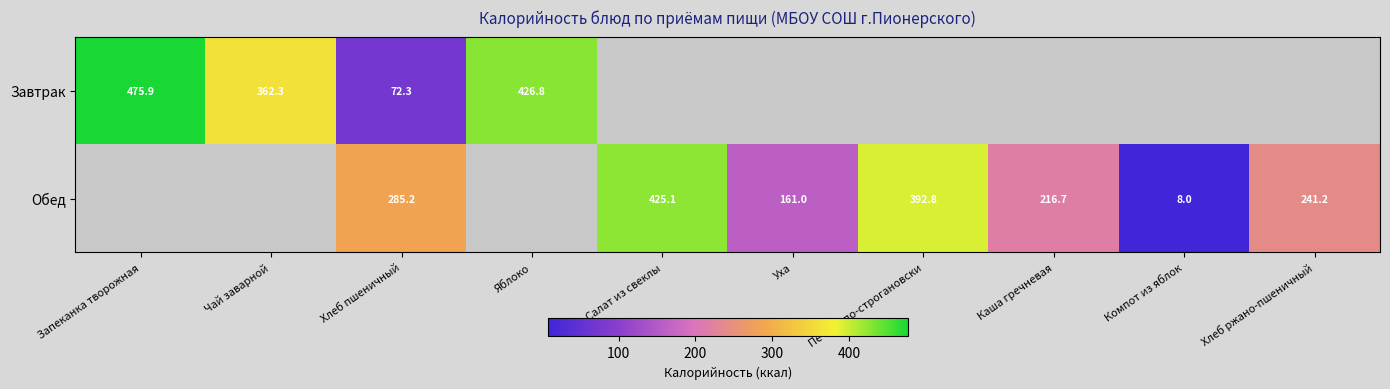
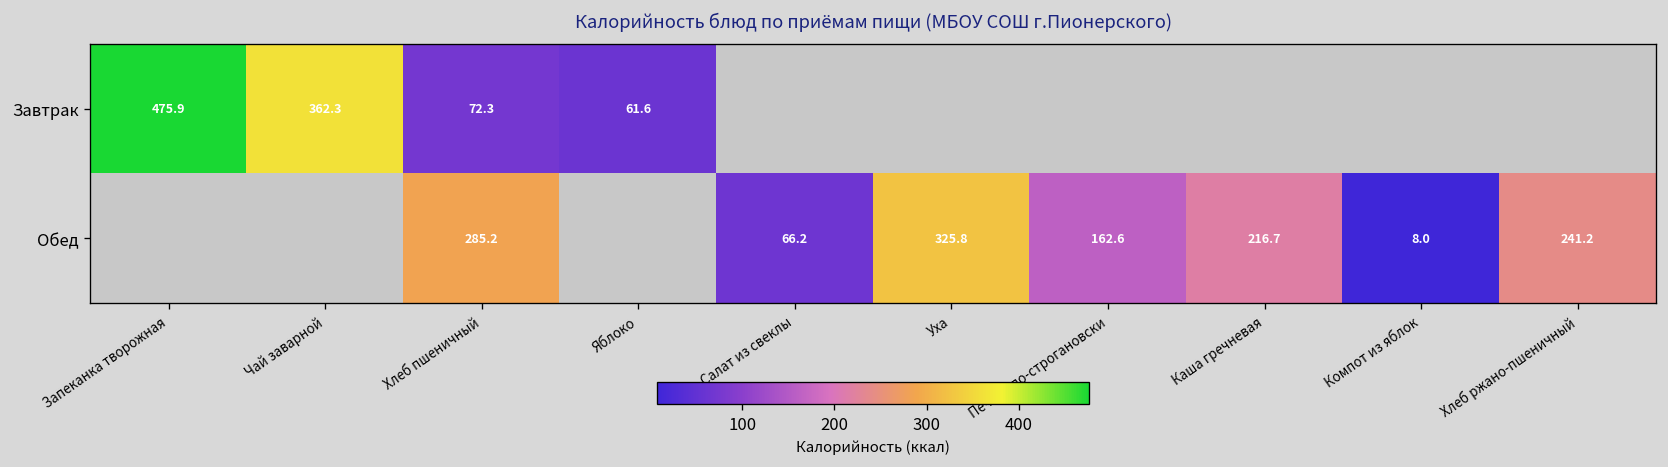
Завтрак, Яблоко: 426.8 -> 61.6
Обед, Салат из свеклы: 425.1 -> 66.2
Обед, Уха: 161.0 -> 325.8
Обед, Печень по-строгановски: 392.8 -> 162.6
